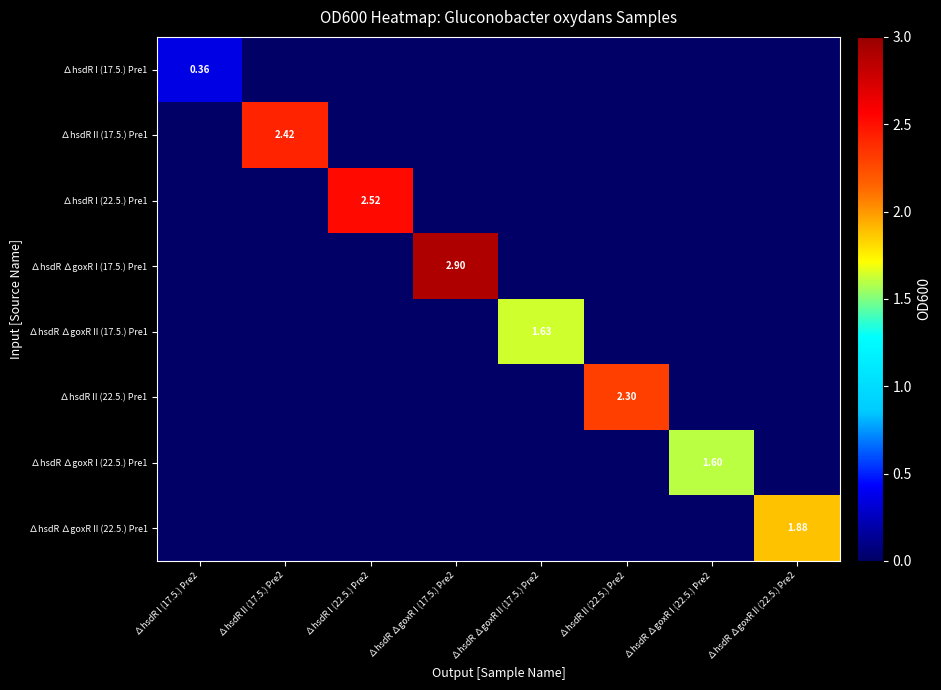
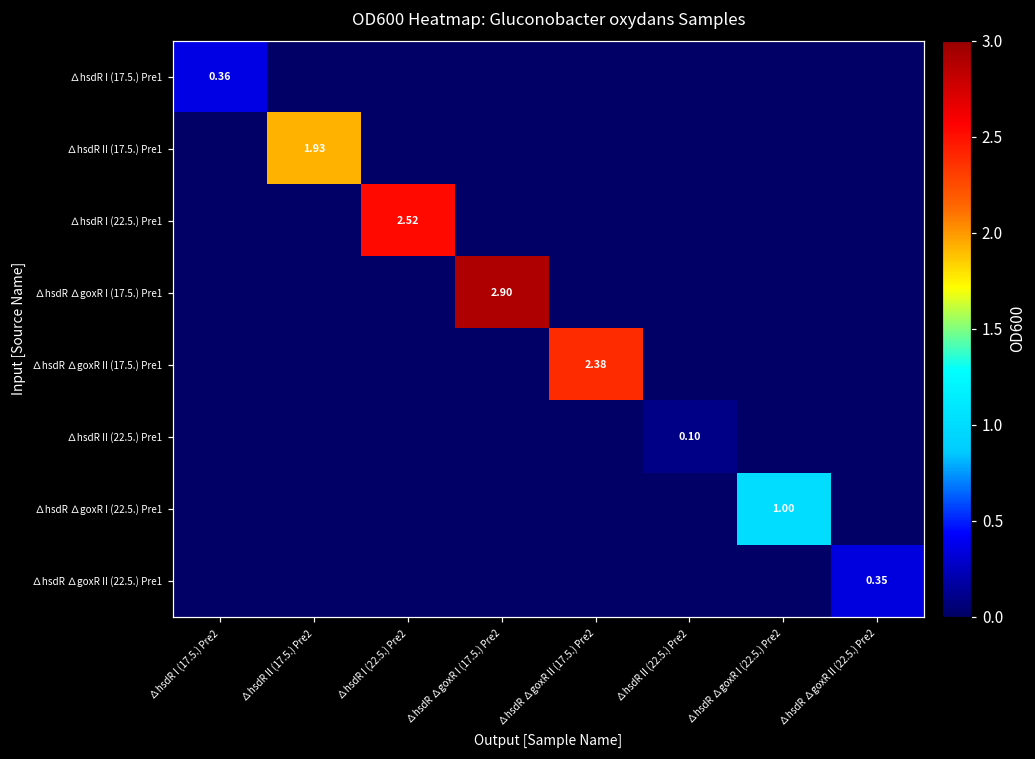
∆hsdR II (17.5.) Pre1, ∆hsdR II (17.5.) Pre2: 2.42 -> 1.93
∆hsdR ∆goxR II (17.5.) Pre1, ∆hsdR ∆goxR II (17.5.) Pre2: 1.63 -> 2.38
∆hsdR II (22.5.) Pre1, ∆hsdR II (22.5.) Pre2: 2.30 -> 0.10
∆hsdR ∆goxR I (22.5.) Pre1, ∆hsdR ∆goxR I (22.5.) Pre2: 1.60 -> 1.00
∆hsdR ∆goxR II (22.5.) Pre1, ∆hsdR ∆goxR II (22.5.) Pre2: 1.88 -> 0.35
